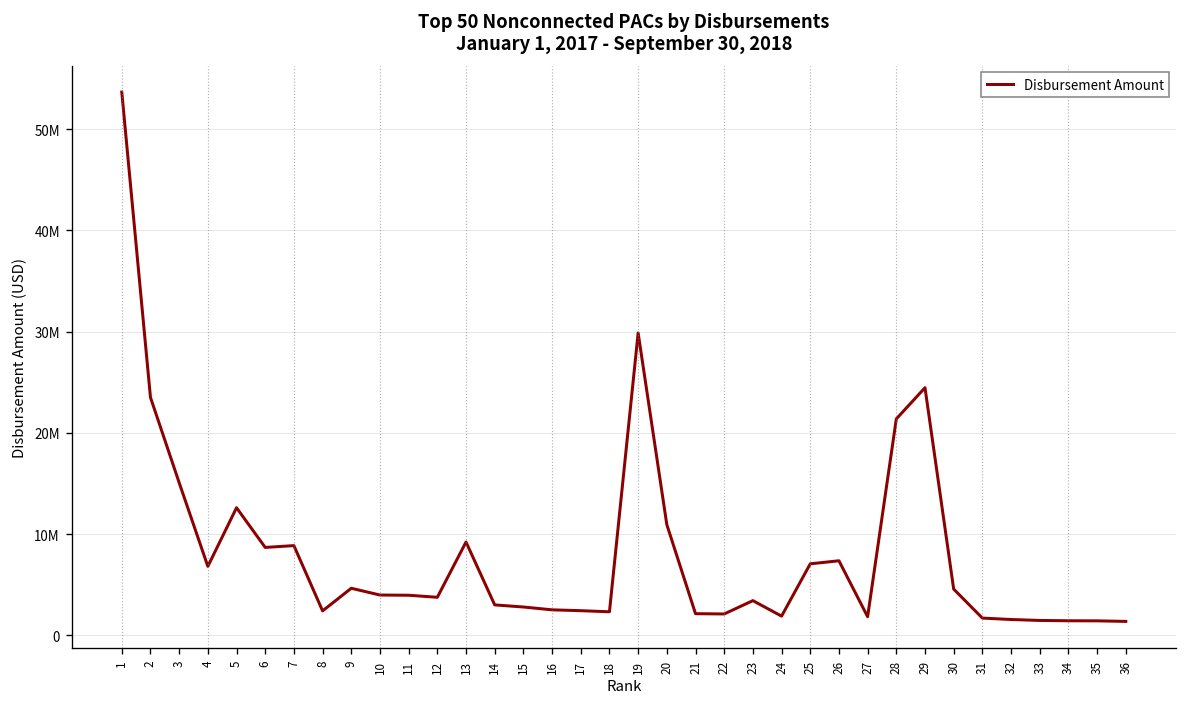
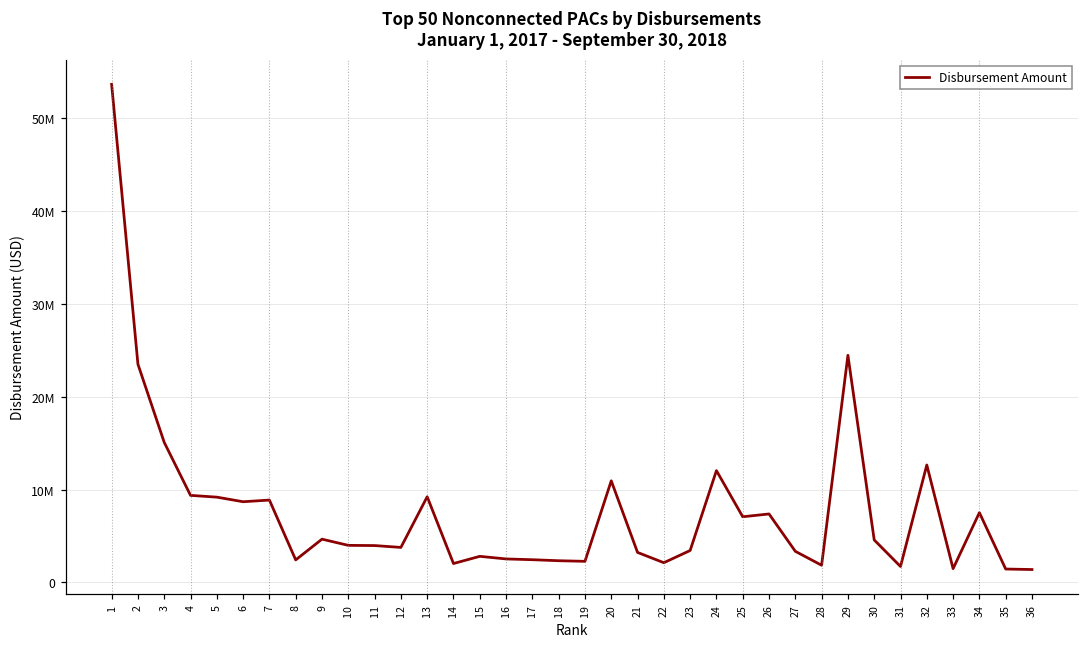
4: 7000000 -> 9000000
5: 13000000 -> 9000000
14: 3000000 -> 2000000
19: 30000000 -> 2000000
21: 2000000 -> 3000000
24: 2000000 -> 12000000
27: 2000000 -> 3000000
28: 21000000 -> 2000000
32: 2000000 -> 13000000
34: 1000000 -> 8000000
